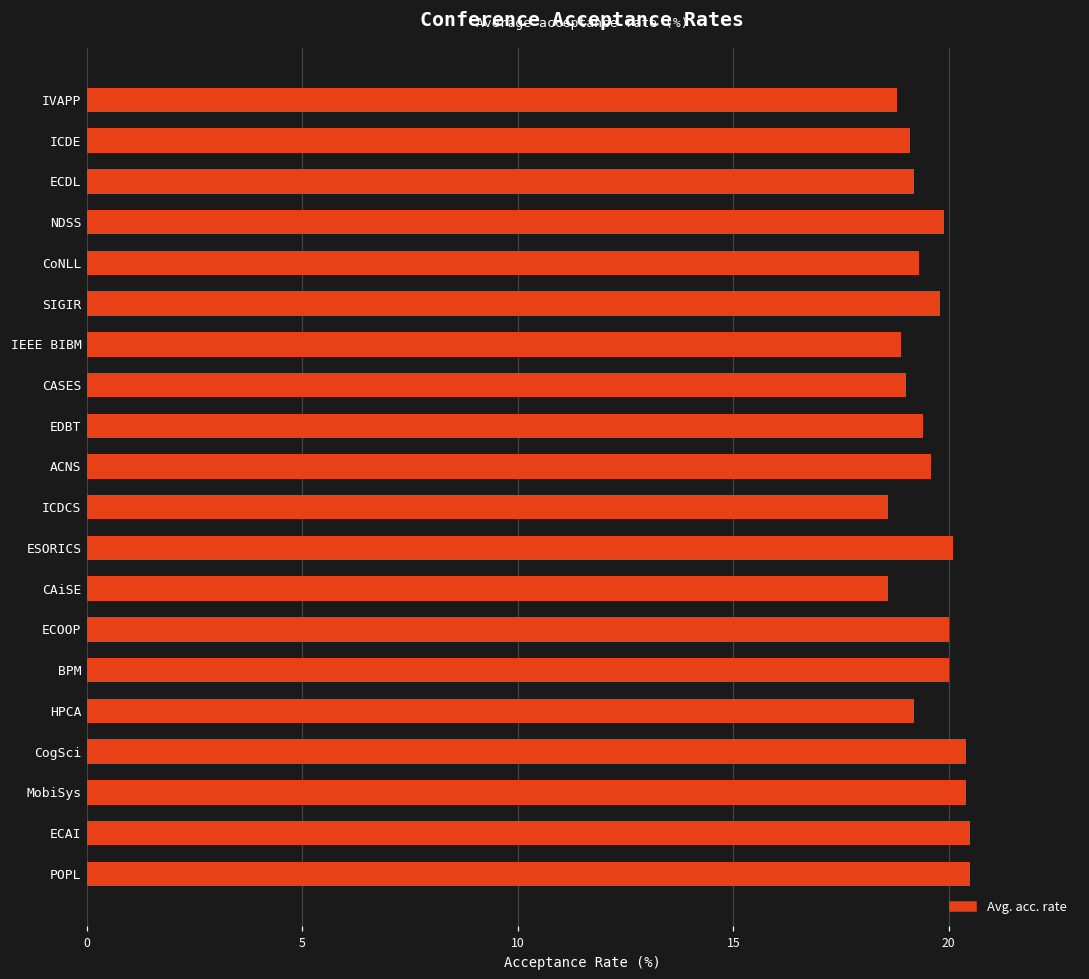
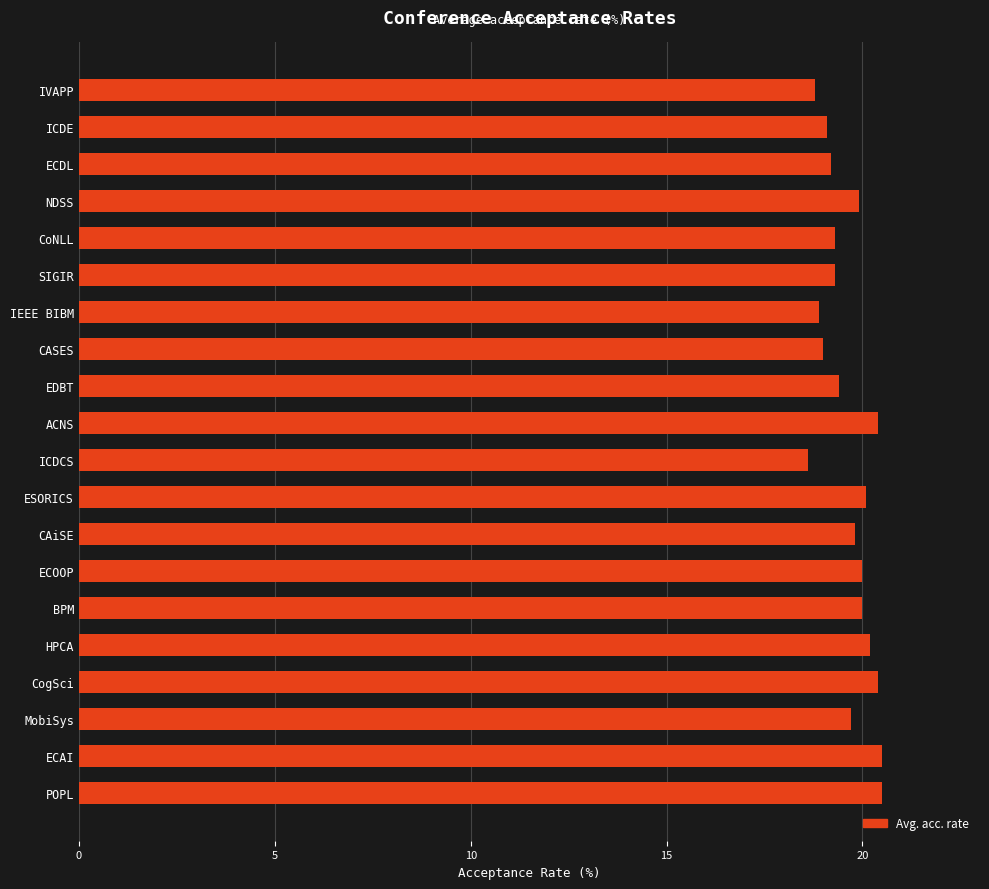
SIGIR: 19.8 -> 19.3
ACNS: 19.6 -> 20.4
CAiSE: 18.6 -> 19.8
HPCA: 19.2 -> 20.2
MobiSys: 20.4 -> 19.7
